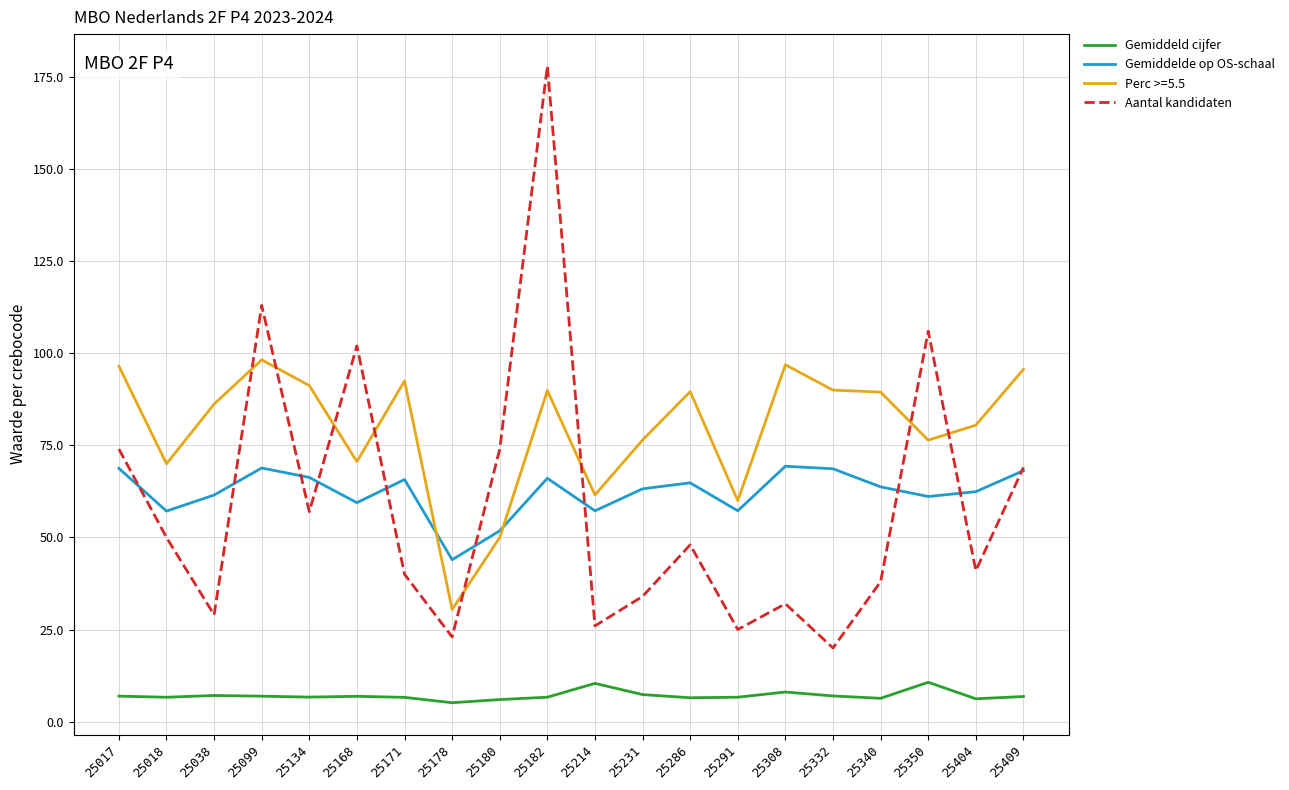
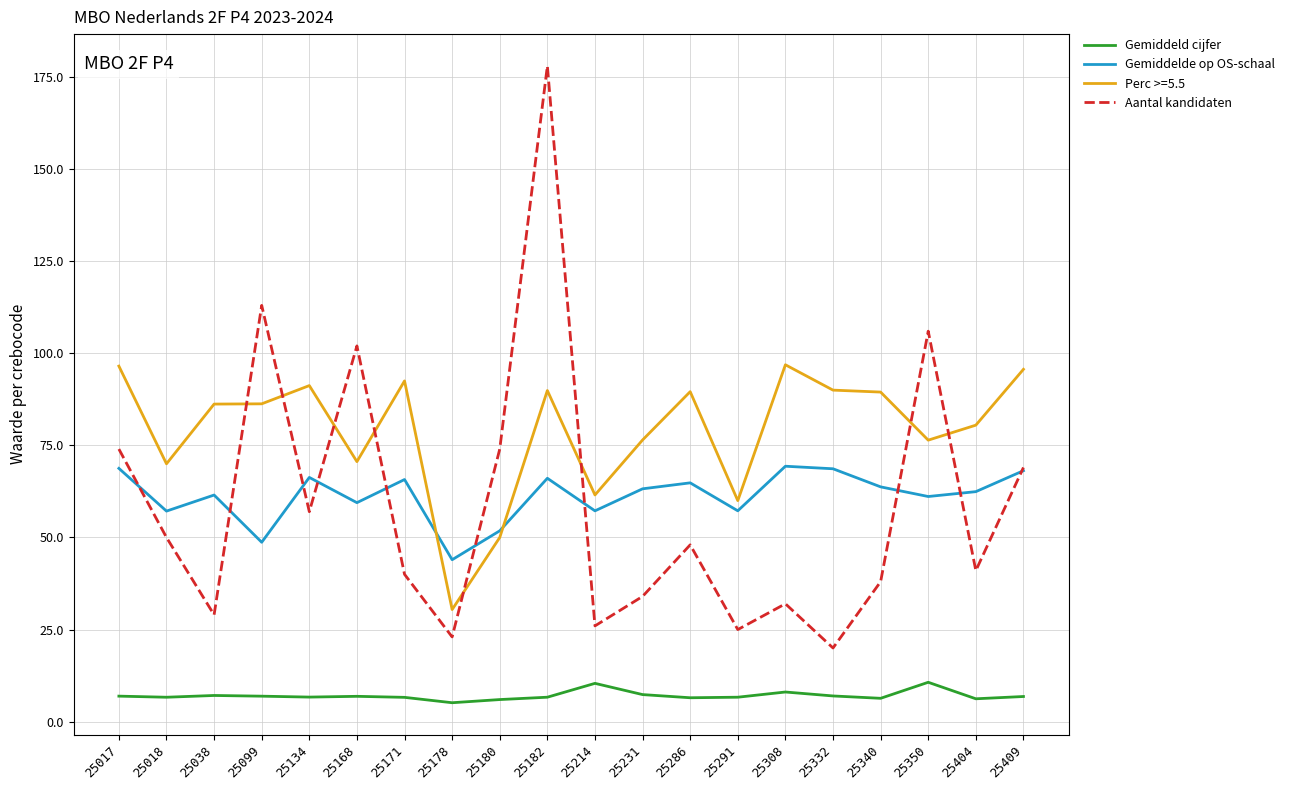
Gemiddelde op OS-schaal, 25099: 69 -> 49
Perc >=5.5, 25099: 98 -> 86
